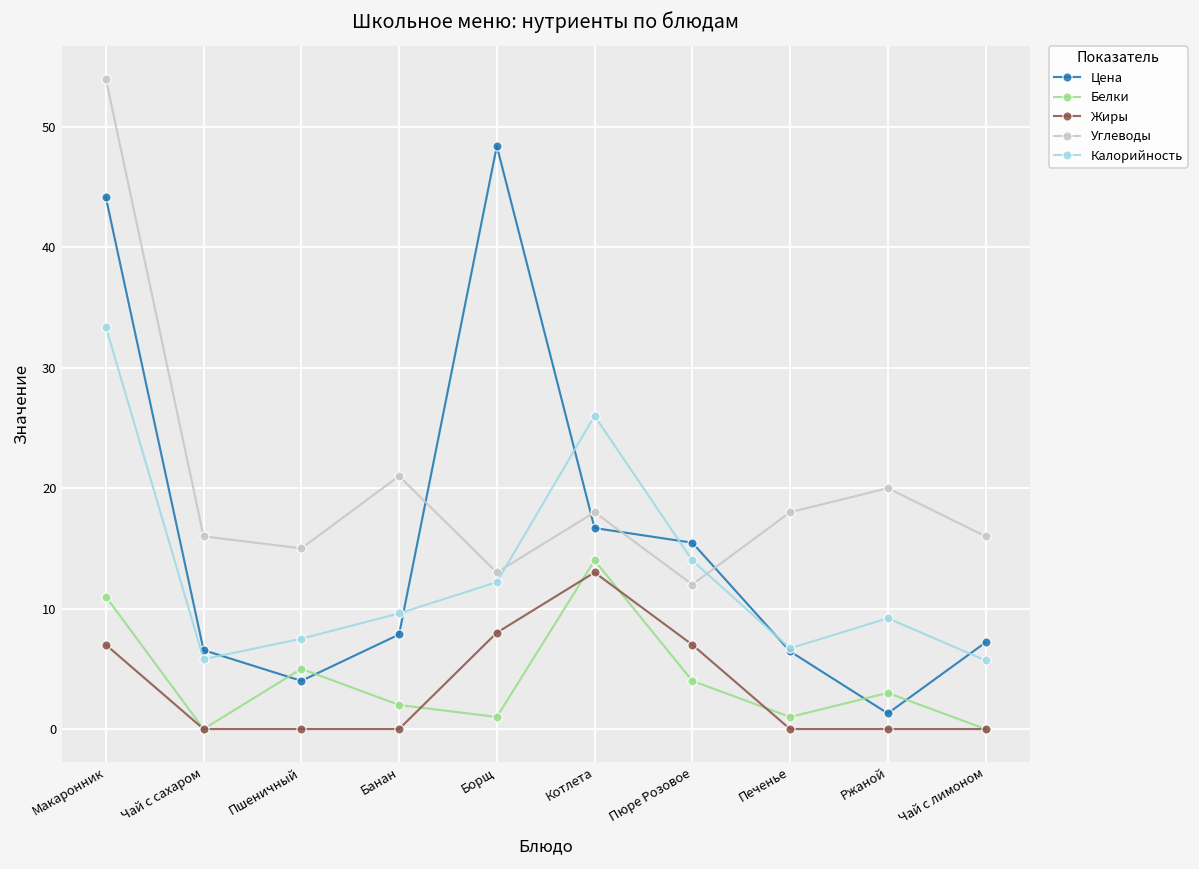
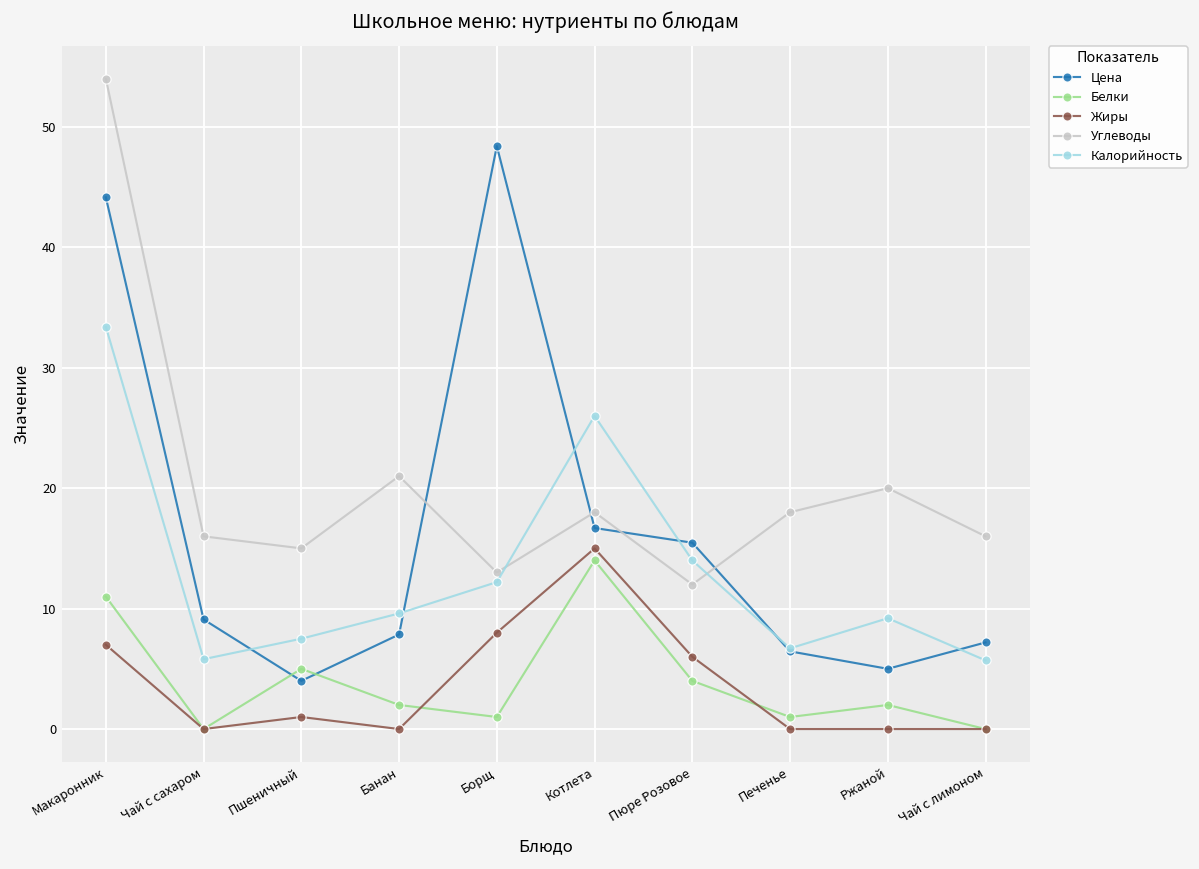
Цена, Чай с сахаром: 6.6 -> 9.1
Жиры, Пшеничный: 0 -> 1
Жиры, Котлета: 13 -> 15
Жиры, Пюре Розовое: 7 -> 6
Цена, Ржаной: 1.3 -> 5.0
Белки, Ржаной: 3 -> 2
